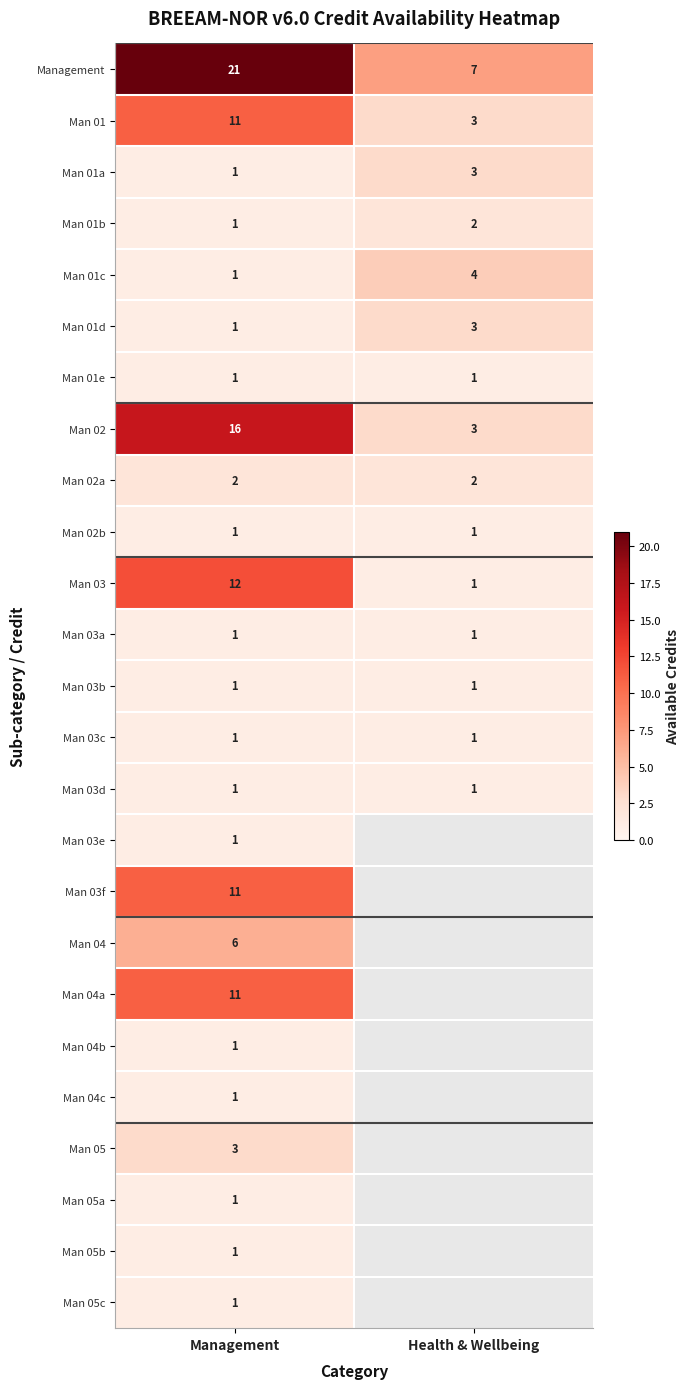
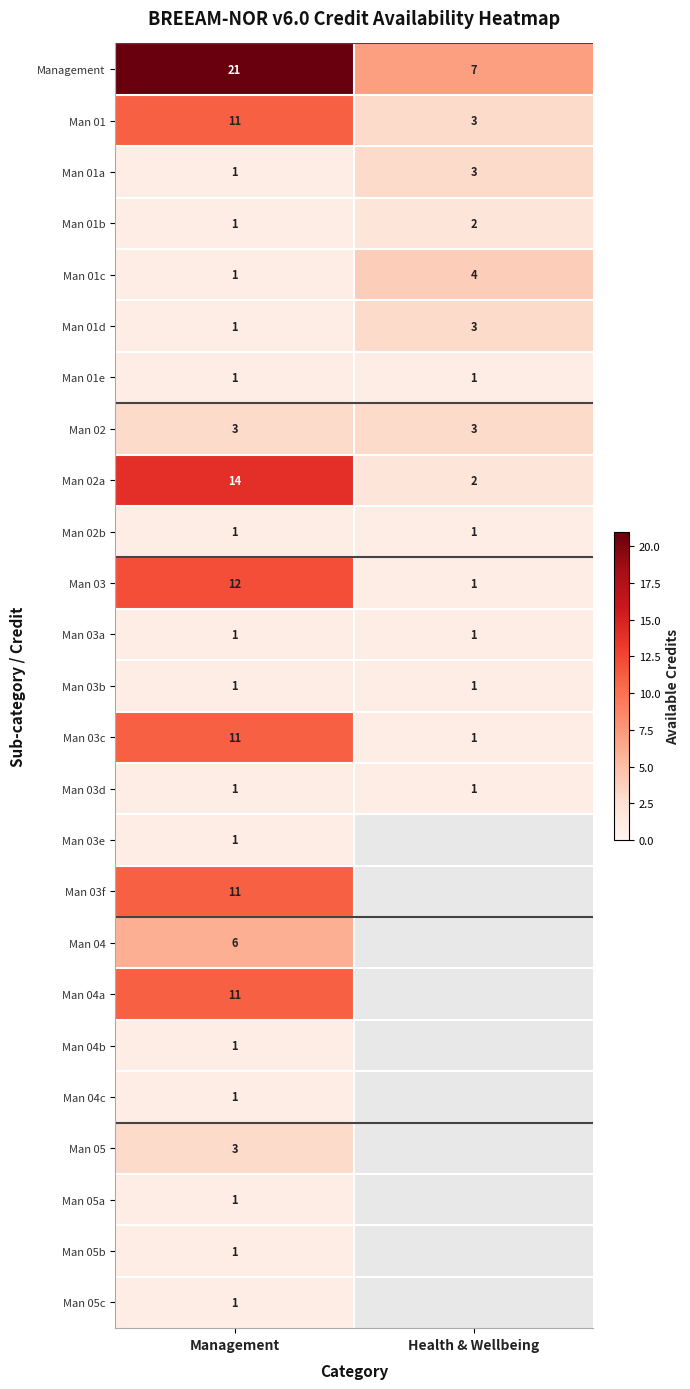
Man 02, Management: 16 -> 3
Man 02a, Management: 2 -> 14
Man 03c, Management: 1 -> 11
